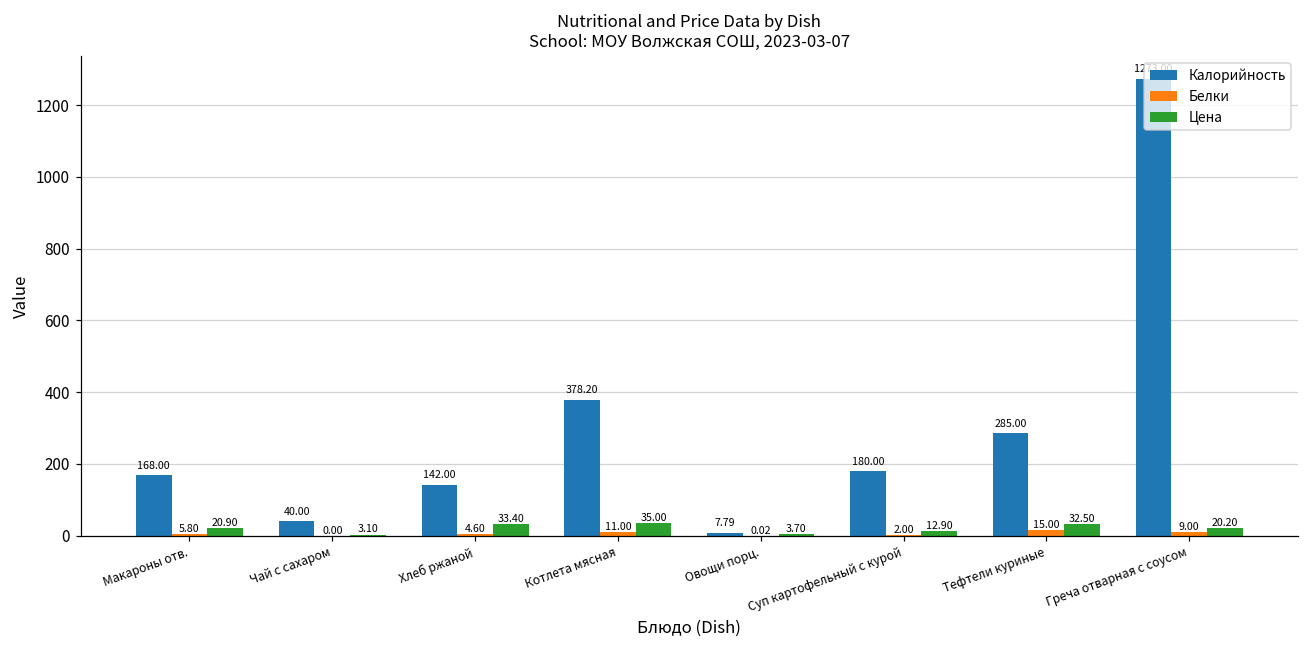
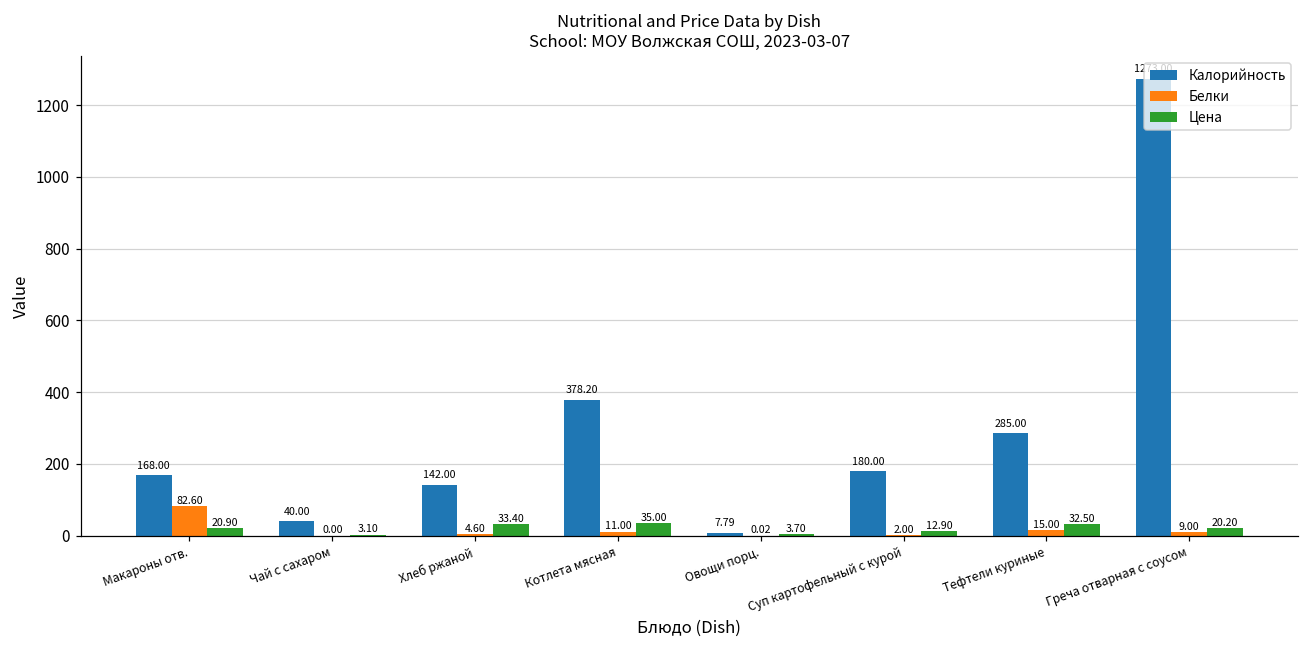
Белки, Макароны отв.: 5.80 -> 82.60
